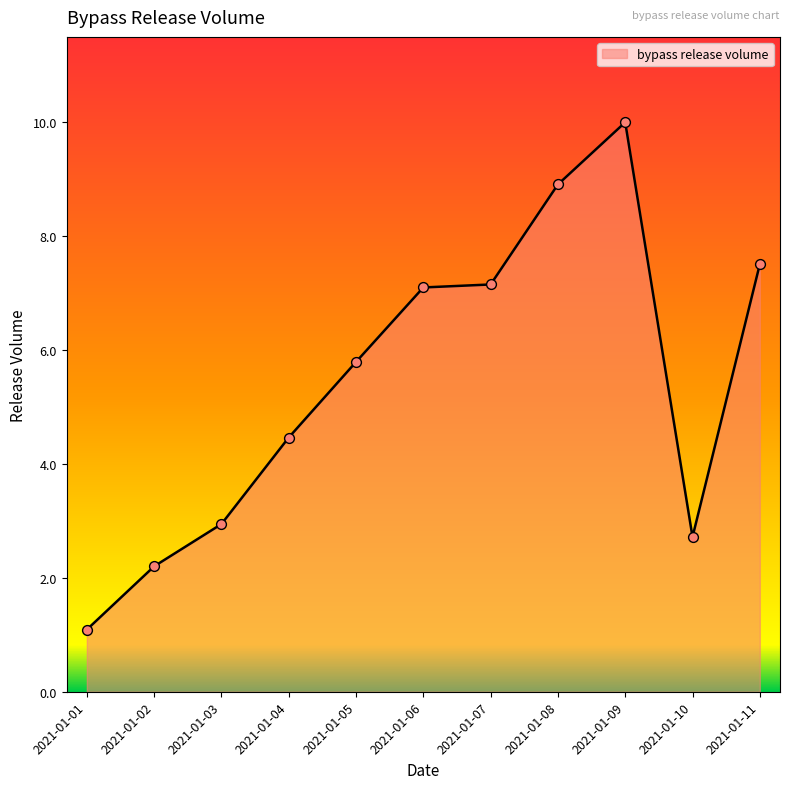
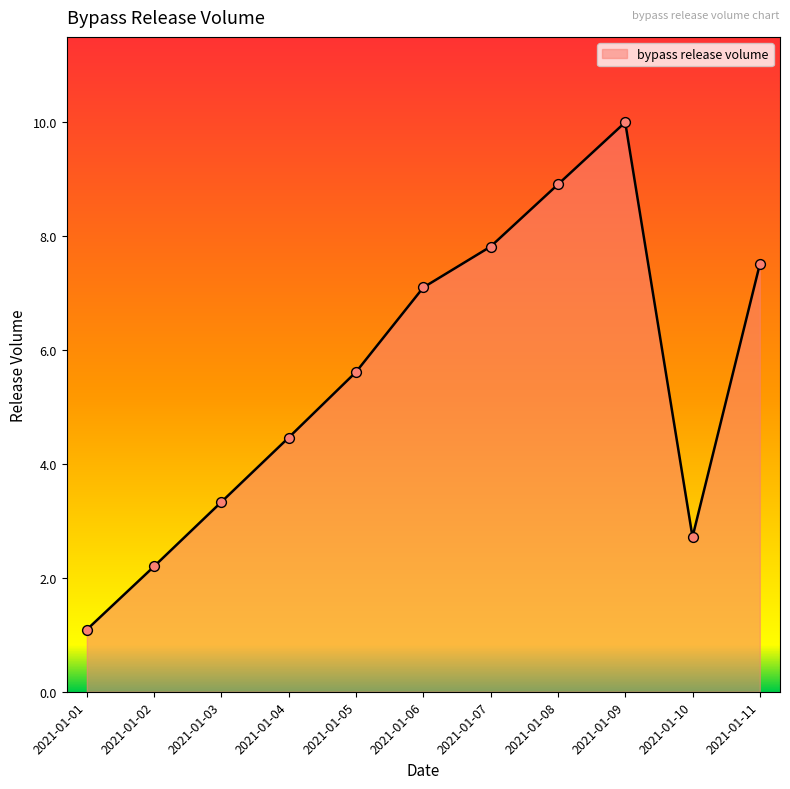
2021-01-03: 2.9 -> 3.3
2021-01-05: 5.8 -> 5.6
2021-01-07: 7.1 -> 7.8
